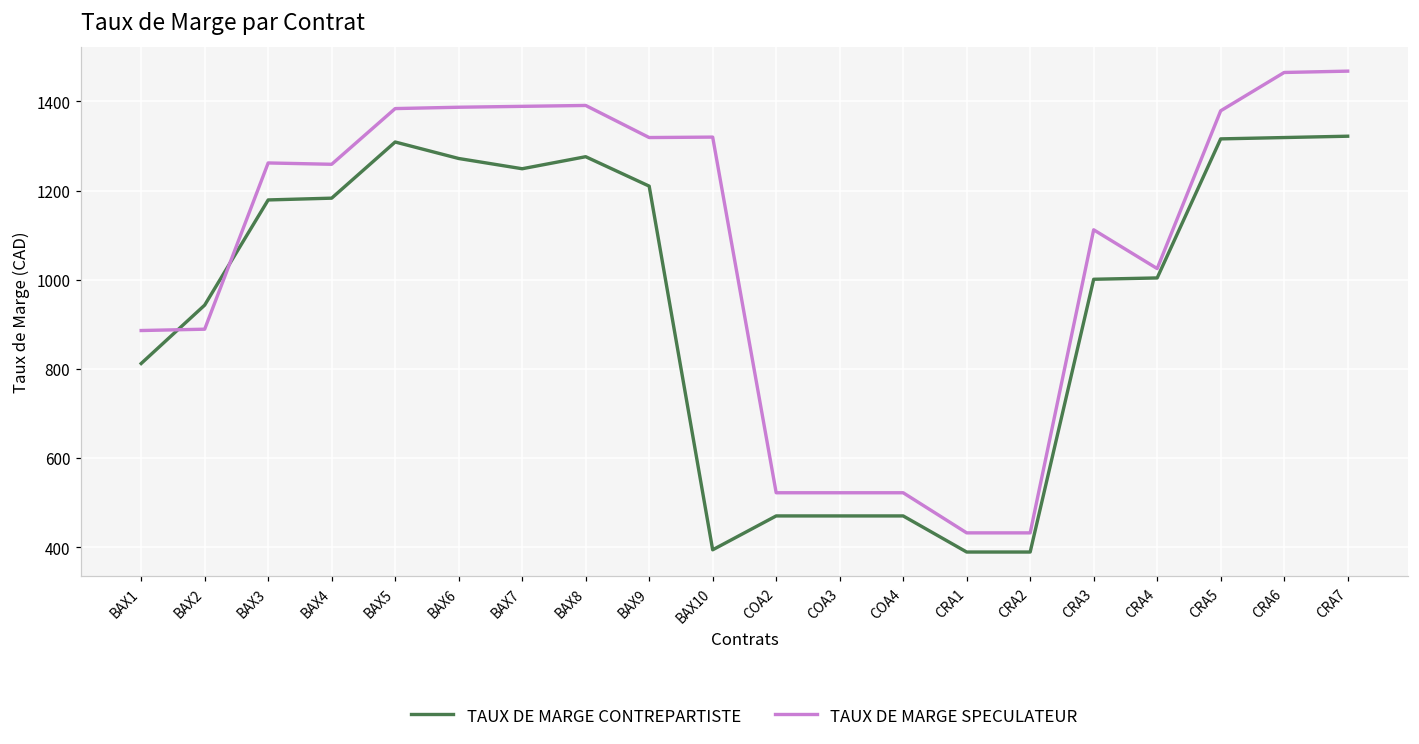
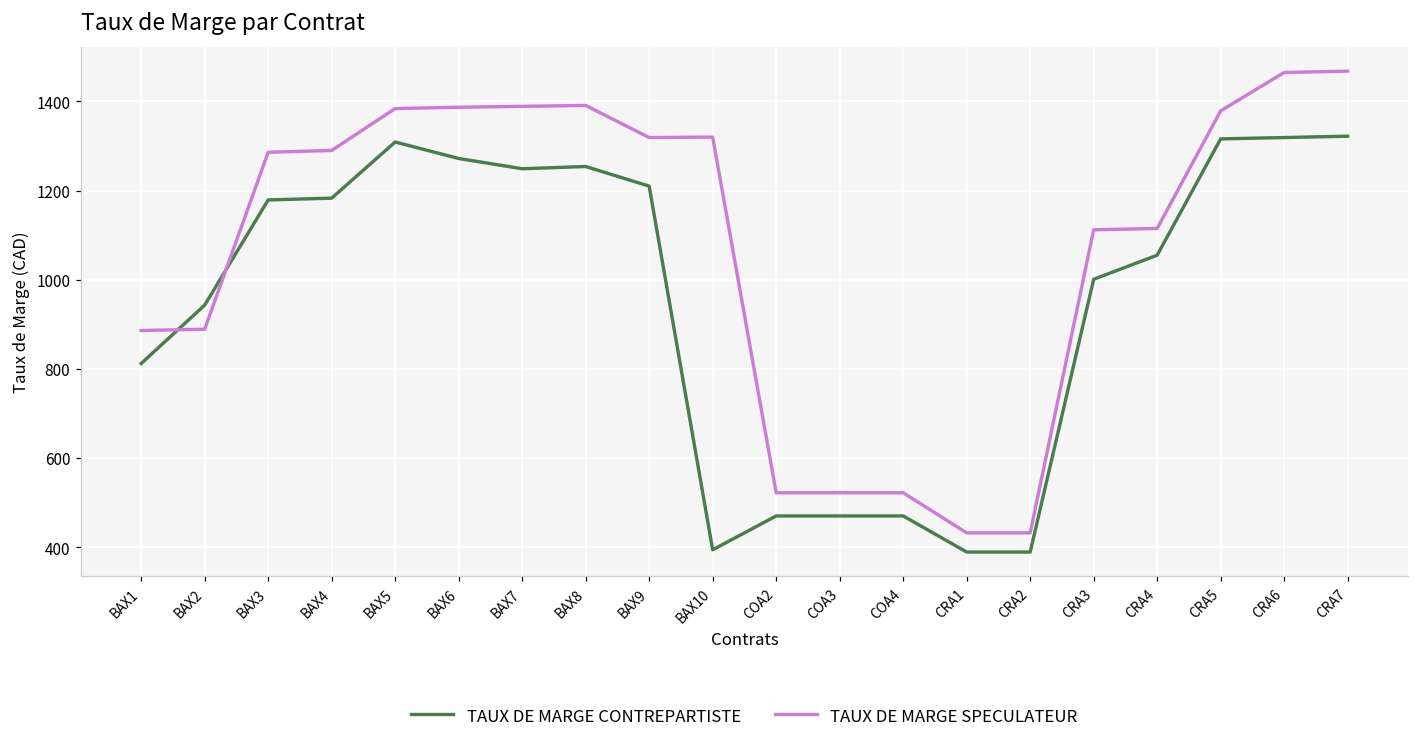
TAUX DE MARGE SPECULATEUR, BAX3: 1260 -> 1290
TAUX DE MARGE SPECULATEUR, BAX4: 1260 -> 1290
TAUX DE MARGE CONTREPARTISTE, BAX8: 1280 -> 1250
TAUX DE MARGE CONTREPARTISTE, CRA4: 1000 -> 1060
TAUX DE MARGE SPECULATEUR, CRA4: 1030 -> 1120
